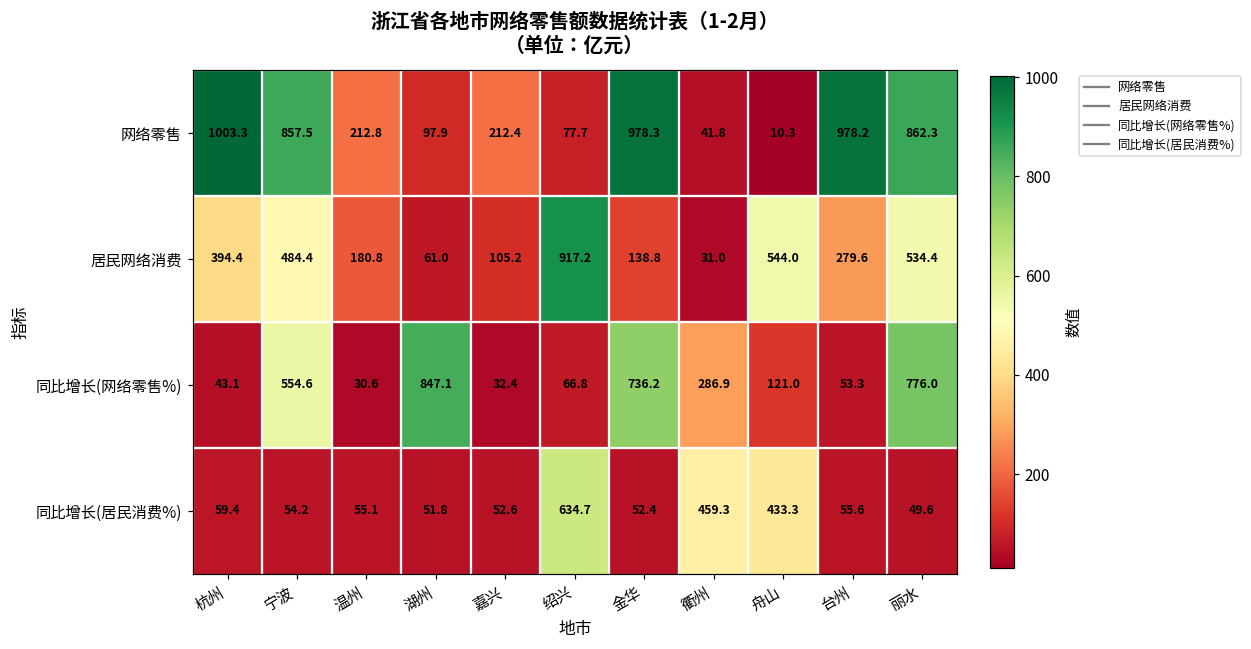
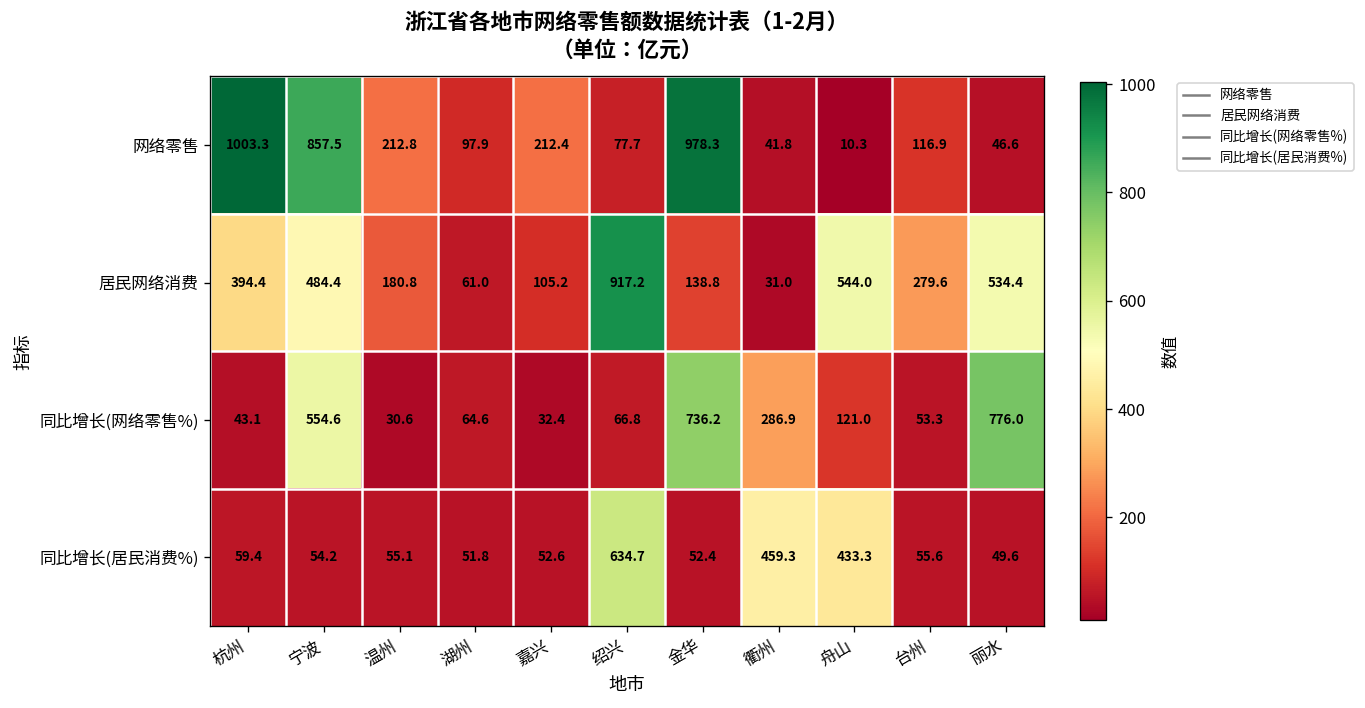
网络零售, 台州: 978.2 -> 116.9
网络零售, 丽水: 862.3 -> 46.6
同比增长(网络零售%), 湖州: 847.1 -> 64.6
